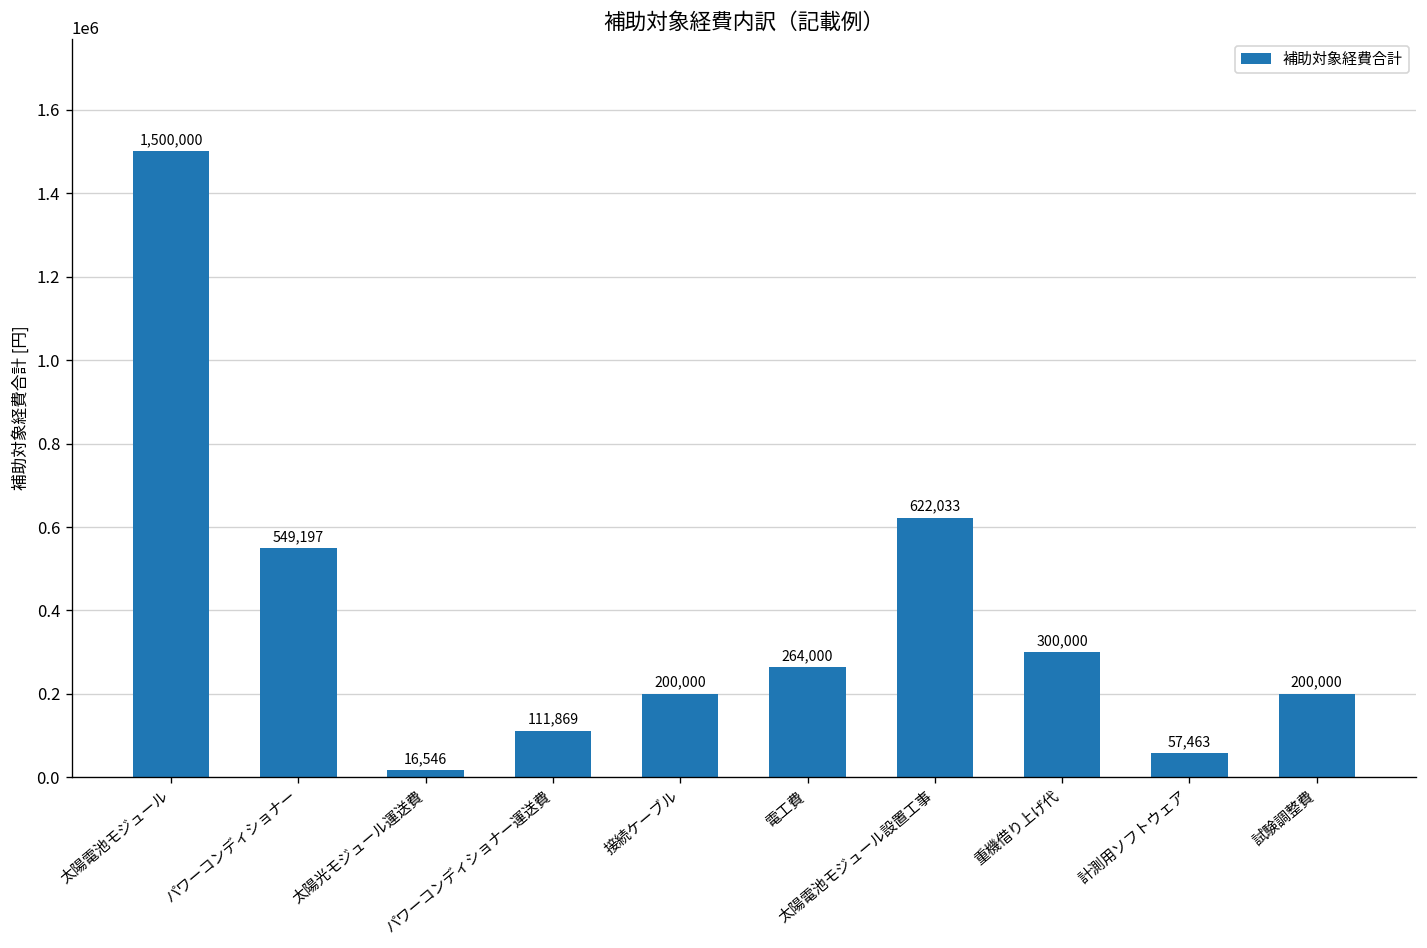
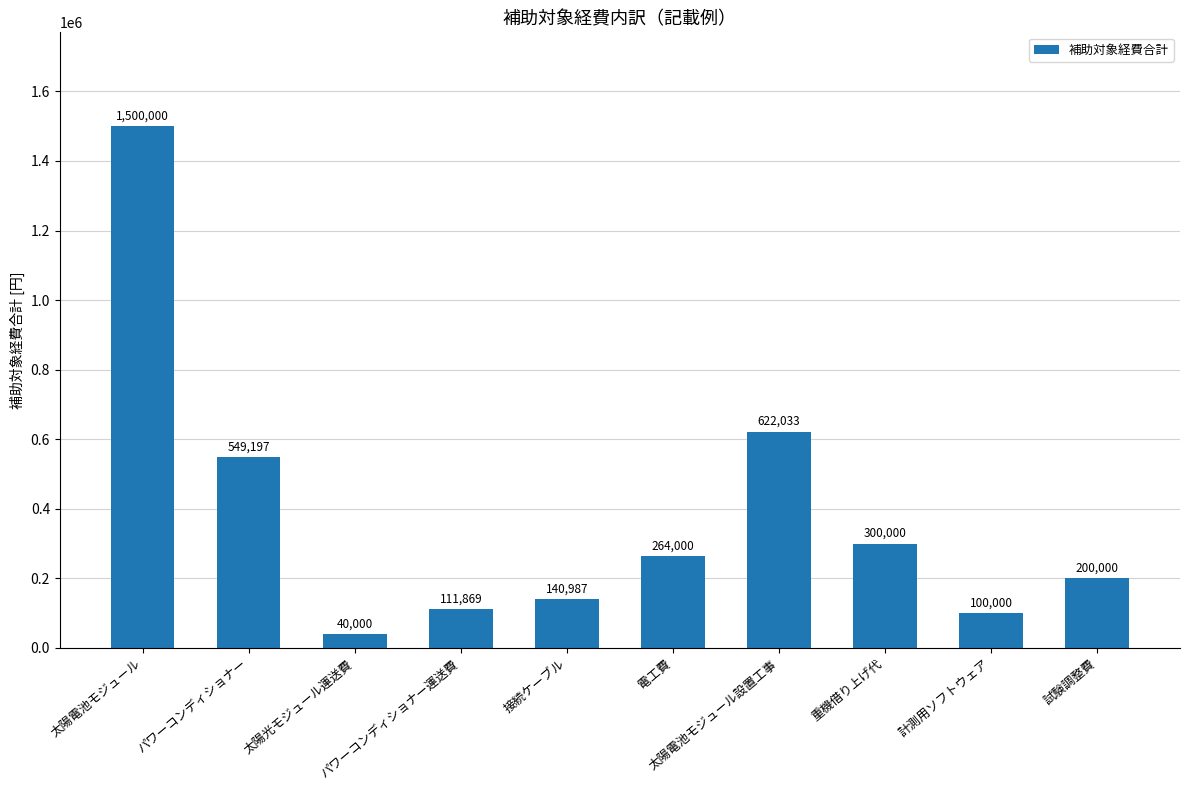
太陽光モジュール運送費: 16,546 -> 40,000
接続ケーブル: 200,000 -> 140,987
計測用ソフトウェア: 57,463 -> 100,000
